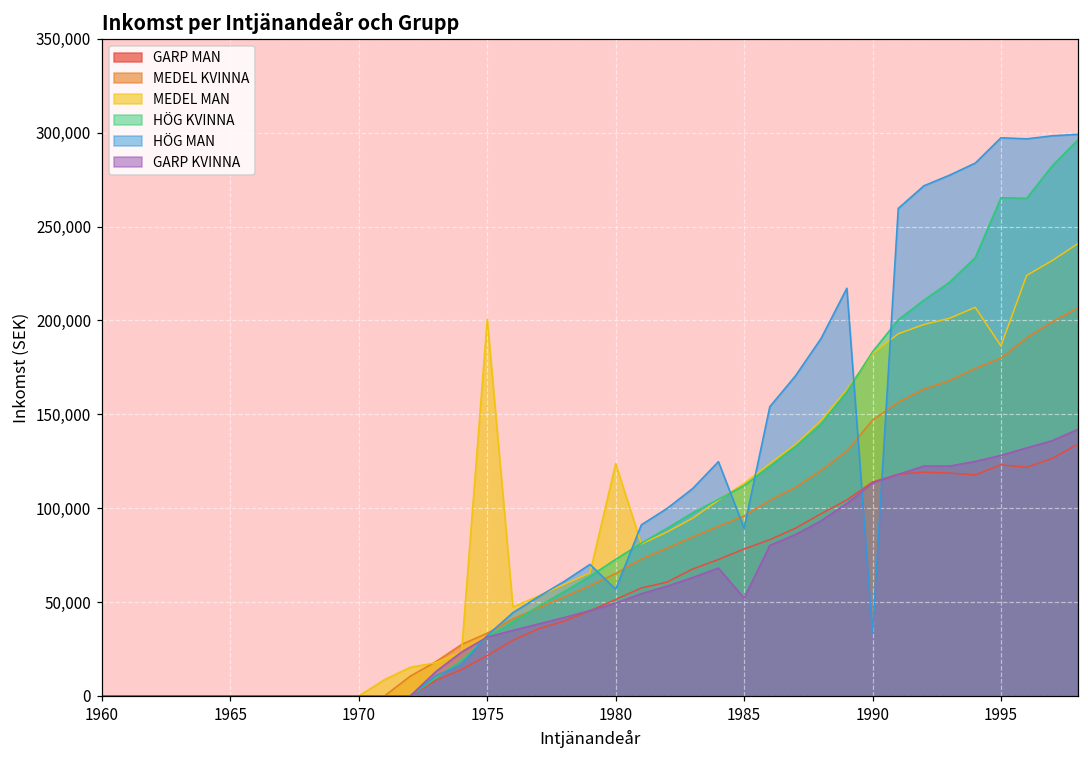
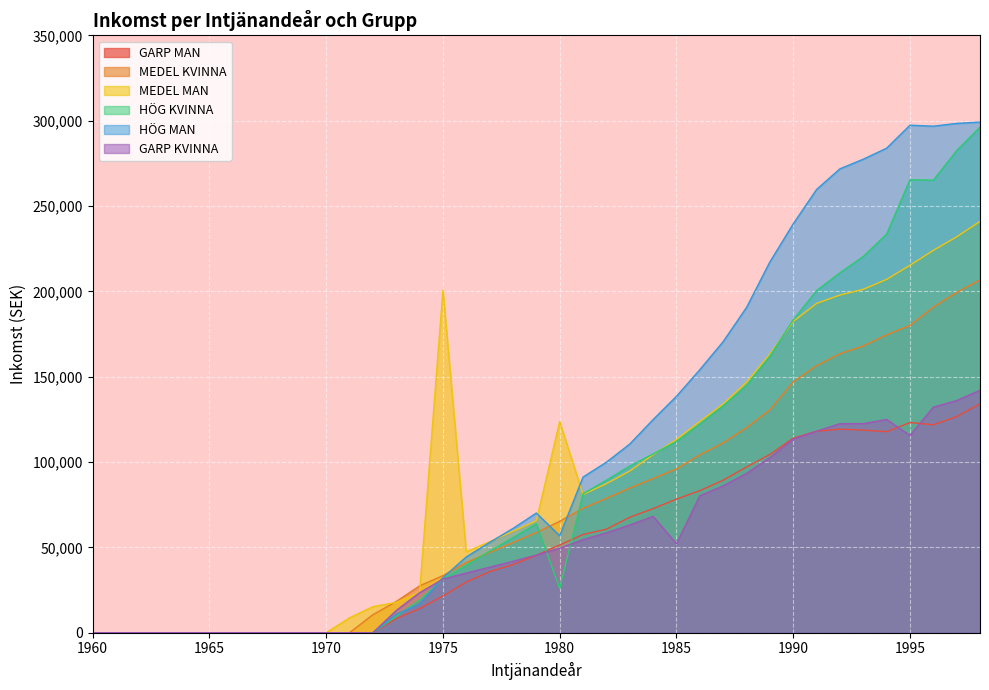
HÖG KVINNA, 1980: 73,000 -> 26,000
HÖG MAN, 1985: 89,000 -> 138,000
HÖG MAN, 1990: 33,000 -> 240,000
MEDEL MAN, 1995: 186,000 -> 215,000
GARP KVINNA, 1995: 128,000 -> 116,000
